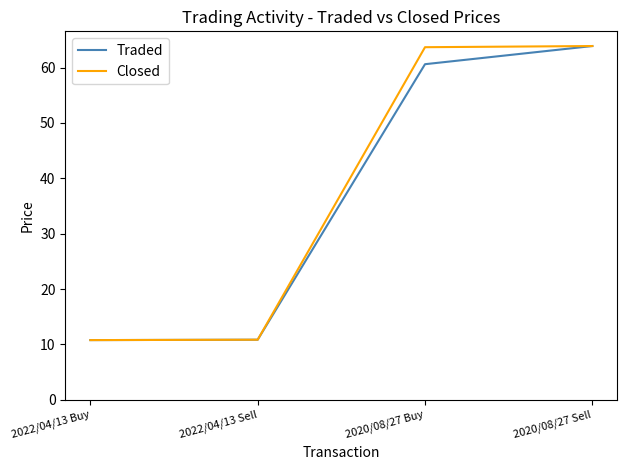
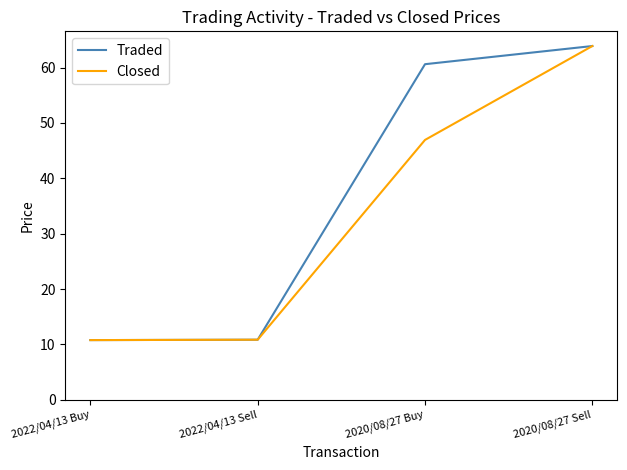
Closed, 2020/08/27 Buy: 64 -> 47
